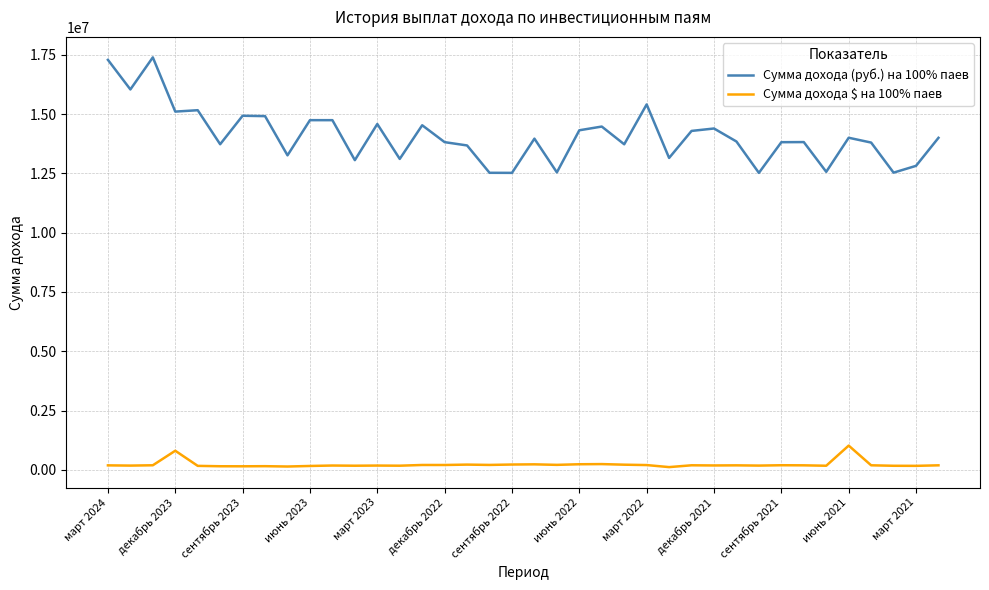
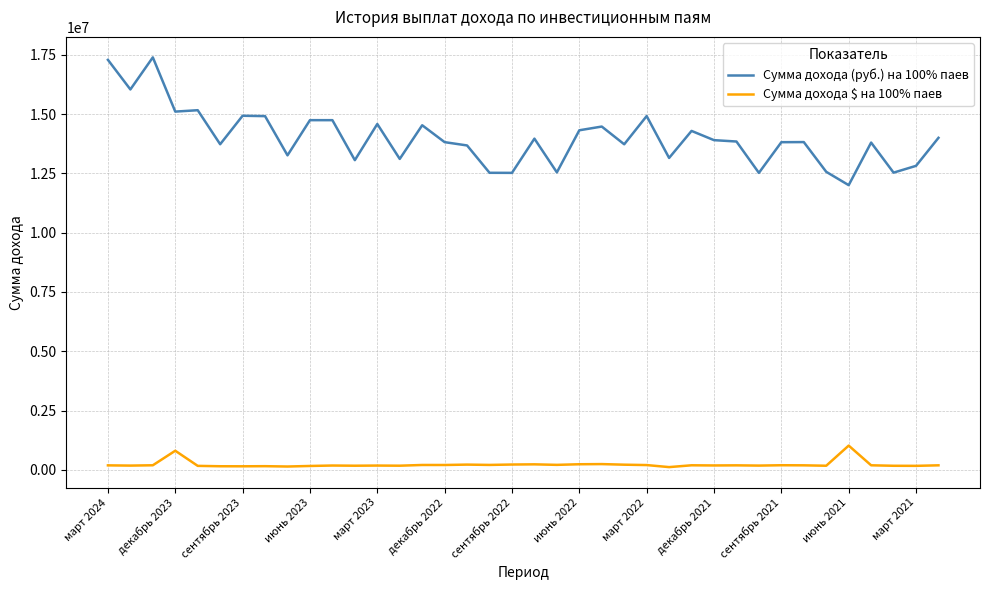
Сумма дохода (руб.) на 100% паев, март 2022: 15400000 -> 14900000
Сумма дохода (руб.) на 100% паев, декабрь 2021: 14400000 -> 13900000
Сумма дохода (руб.) на 100% паев, июнь 2021: 14000000 -> 12000000
